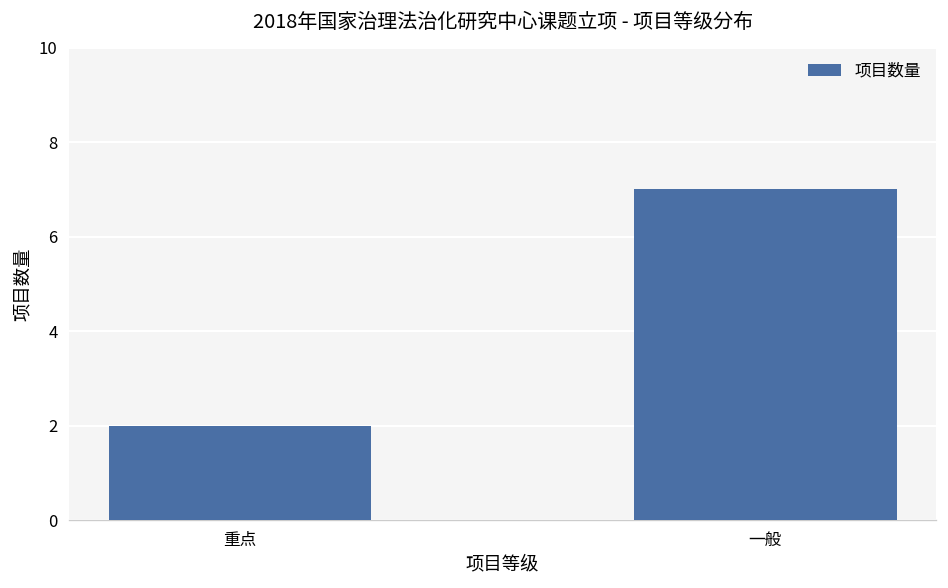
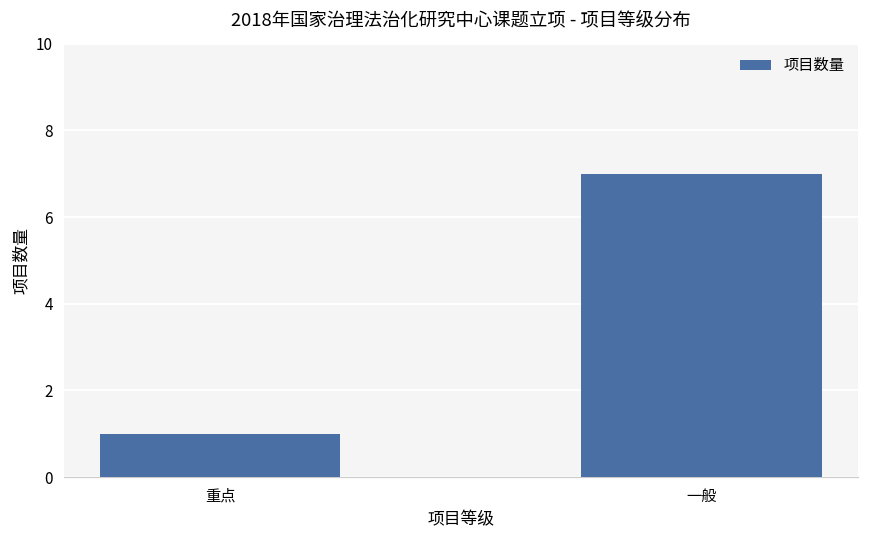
重点: 2 -> 1
